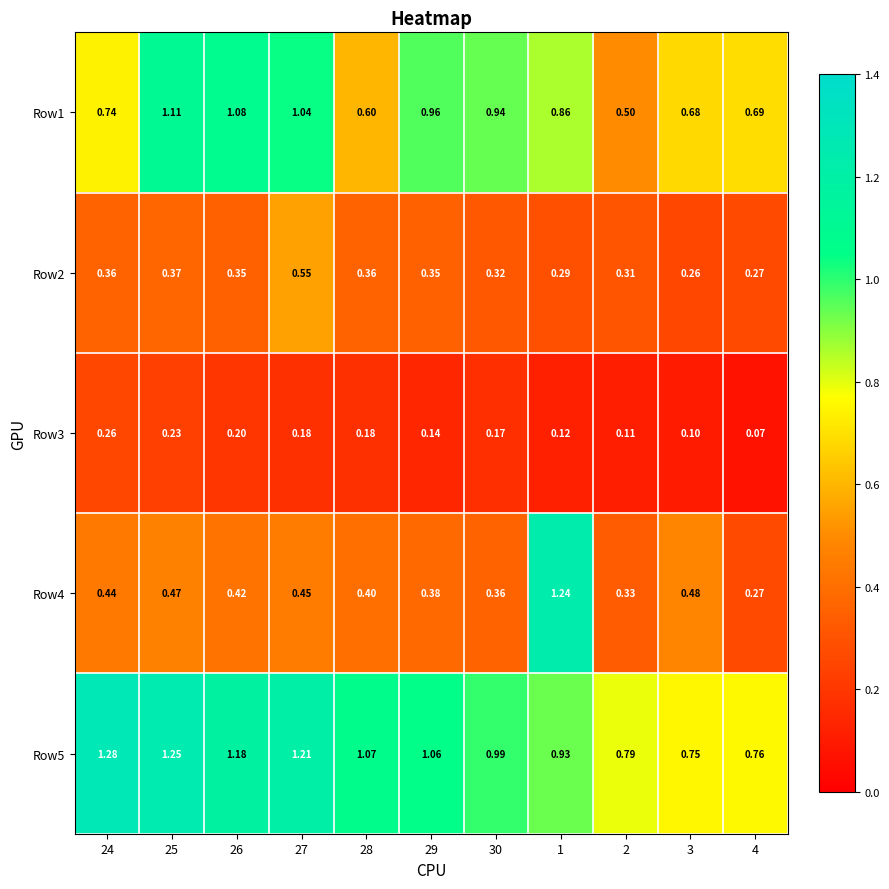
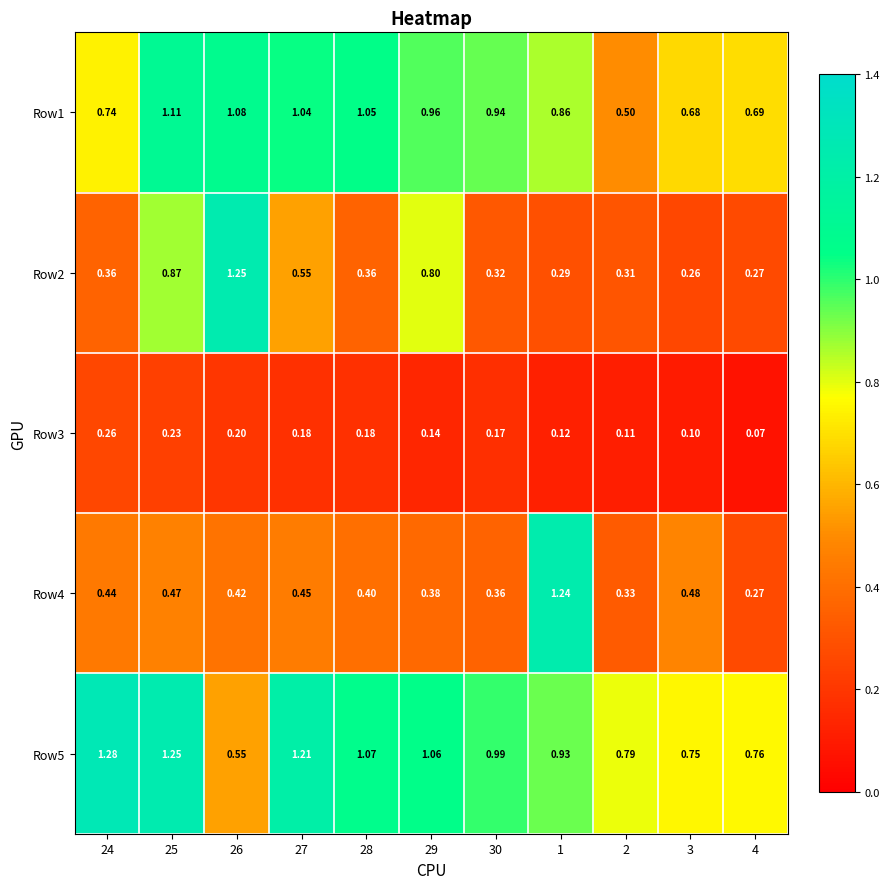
Row1, 28: 0.60 -> 1.05
Row2, 25: 0.37 -> 0.87
Row2, 26: 0.35 -> 1.25
Row2, 29: 0.35 -> 0.80
Row5, 26: 1.18 -> 0.55
